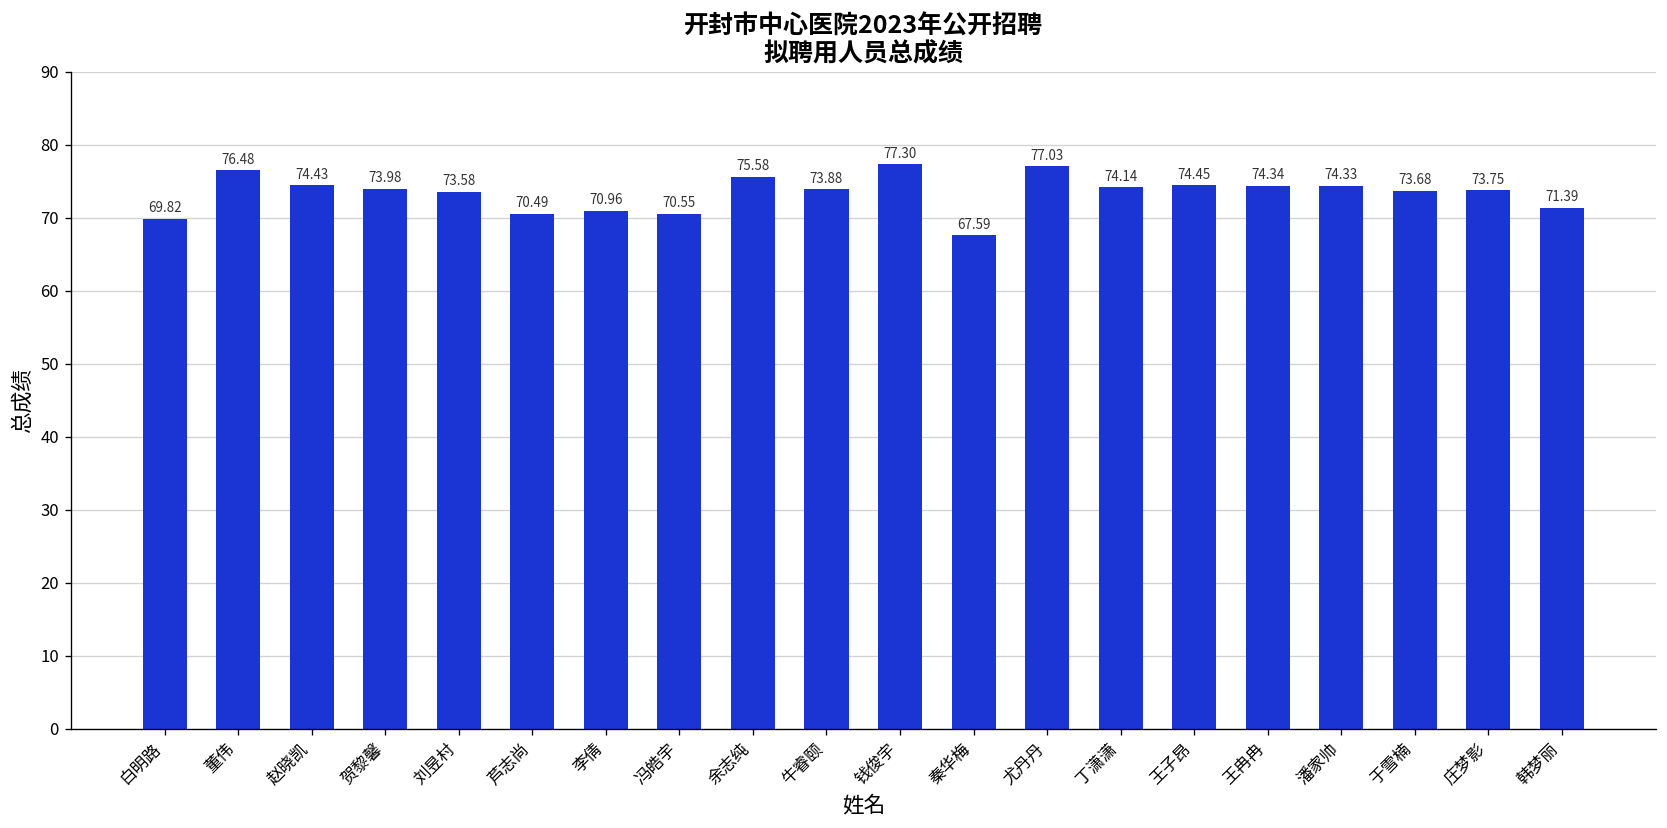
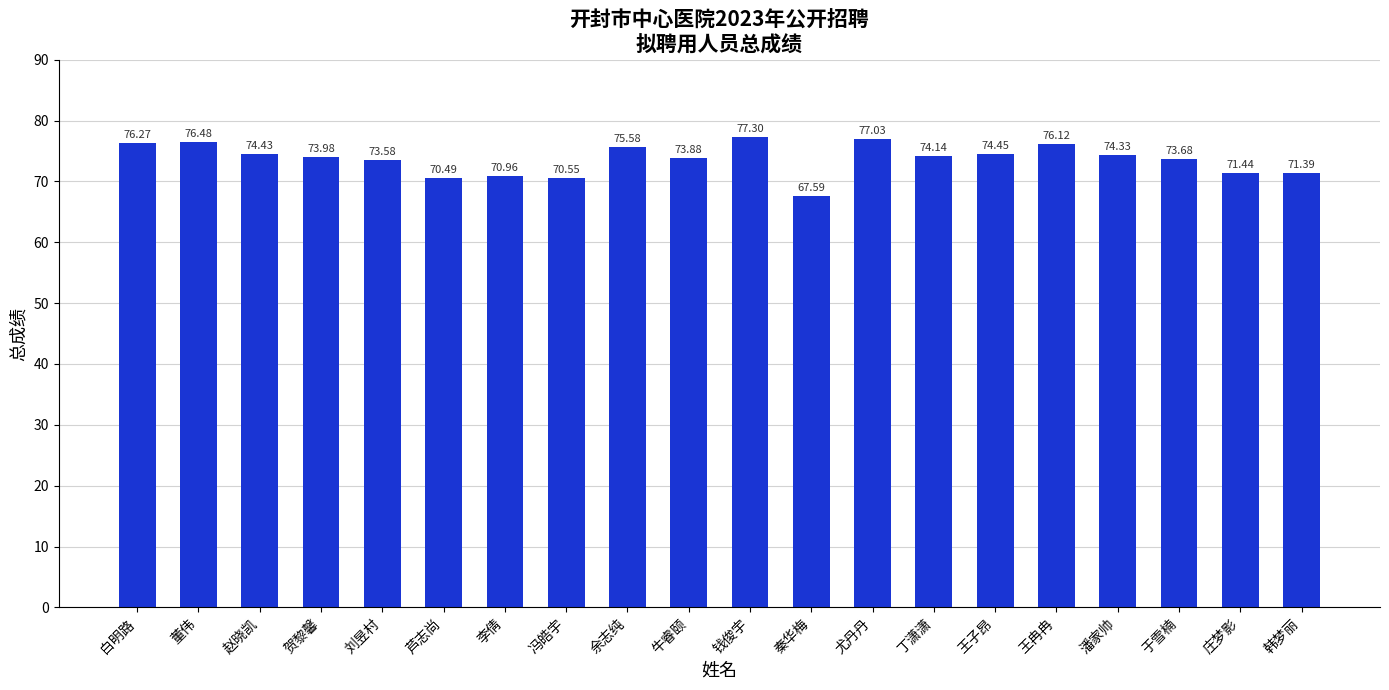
白明路: 69.82 -> 76.27
王冉冉: 74.34 -> 76.12
庄梦影: 73.75 -> 71.44
